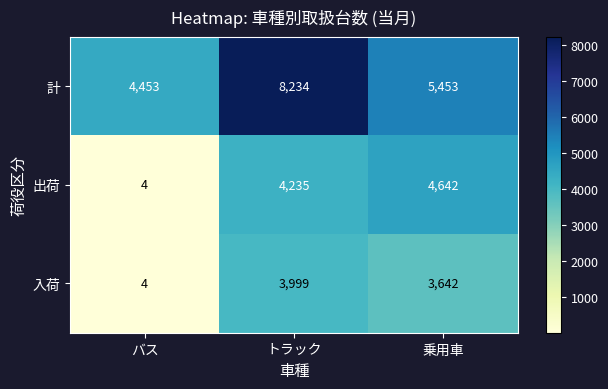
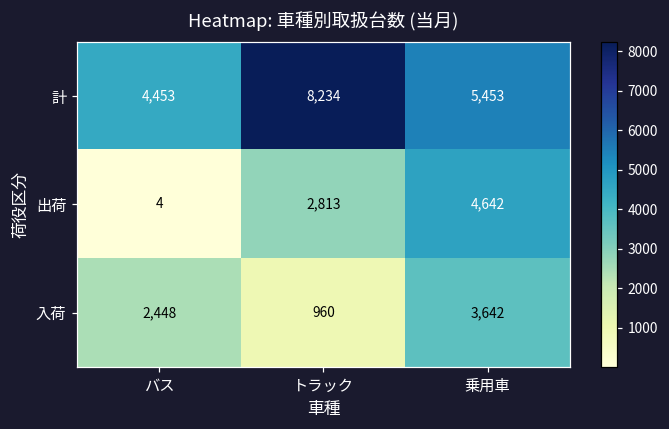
出荷, トラック: 4,235 -> 2,813
入荷, バス: 4 -> 2,448
入荷, トラック: 3,999 -> 960
